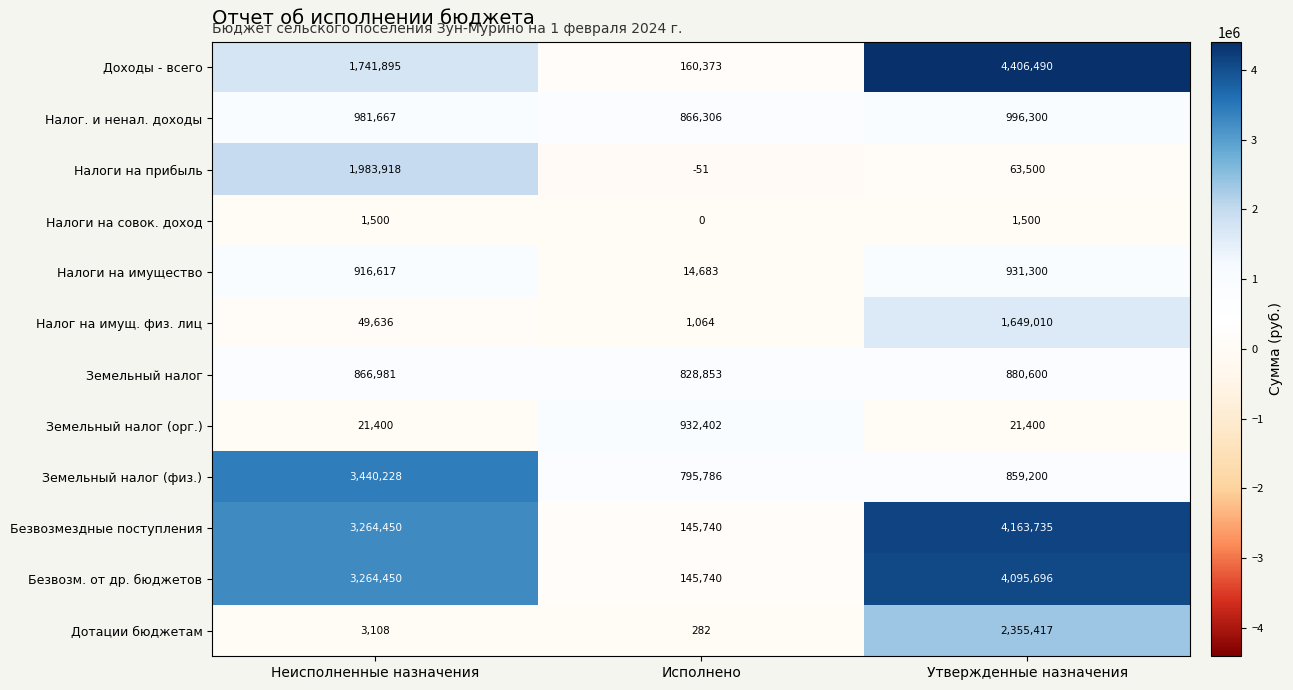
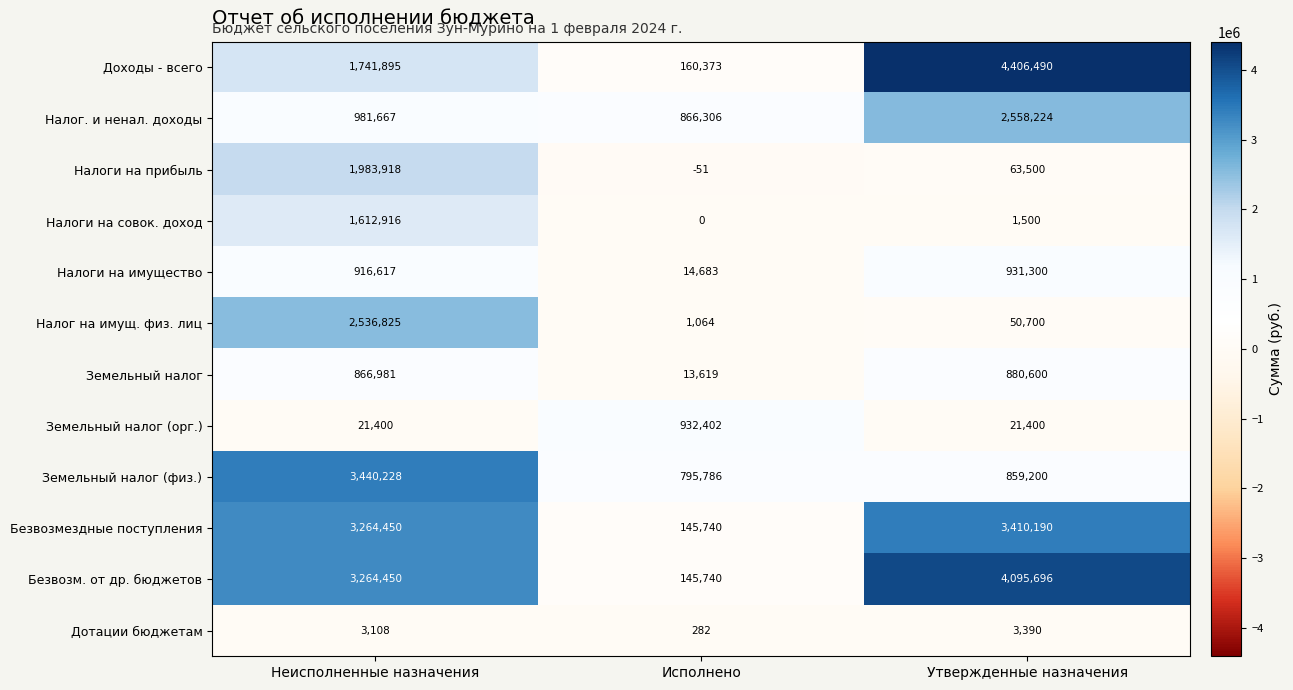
Налог. и ненал. доходы, Утвержденные назначения: 996,300 -> 2,558,224
Налоги на совок. доход, Неисполненные назначения: 1,500 -> 1,612,916
Налог на имущ. физ. лиц, Неисполненные назначения: 49,636 -> 2,536,825
Налог на имущ. физ. лиц, Утвержденные назначения: 1,649,010 -> 50,700
Земельный налог, Исполнено: 828,853 -> 13,619
Безвозмездные поступления, Утвержденные назначения: 4,163,735 -> 3,410,190
Дотации бюджетам, Утвержденные назначения: 2,355,417 -> 3,390
